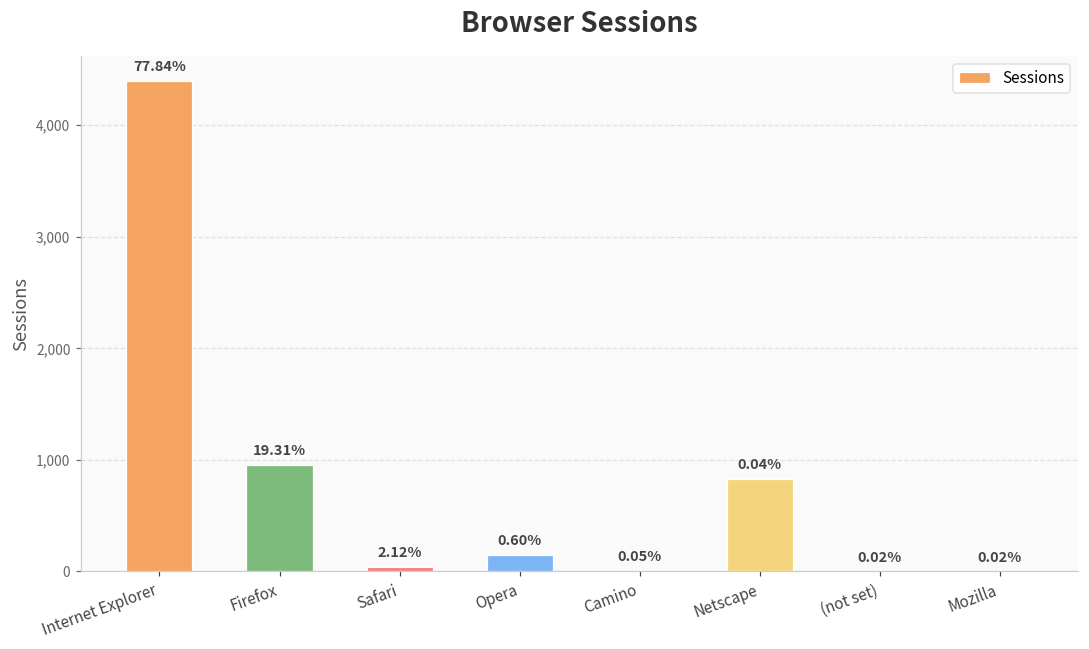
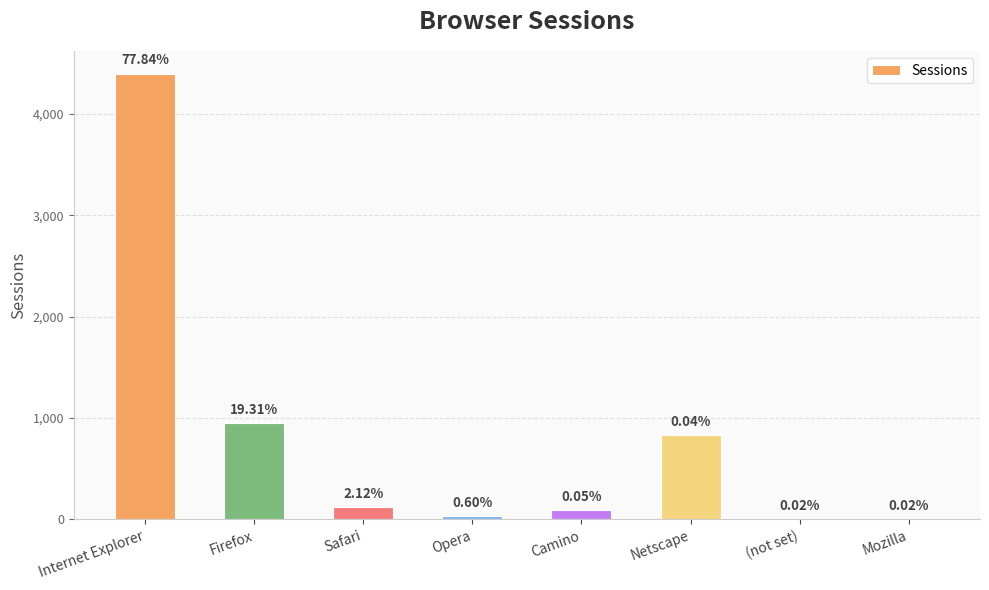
Safari: 40 -> 120
Opera: 150 -> 30
Camino: 0 -> 100
